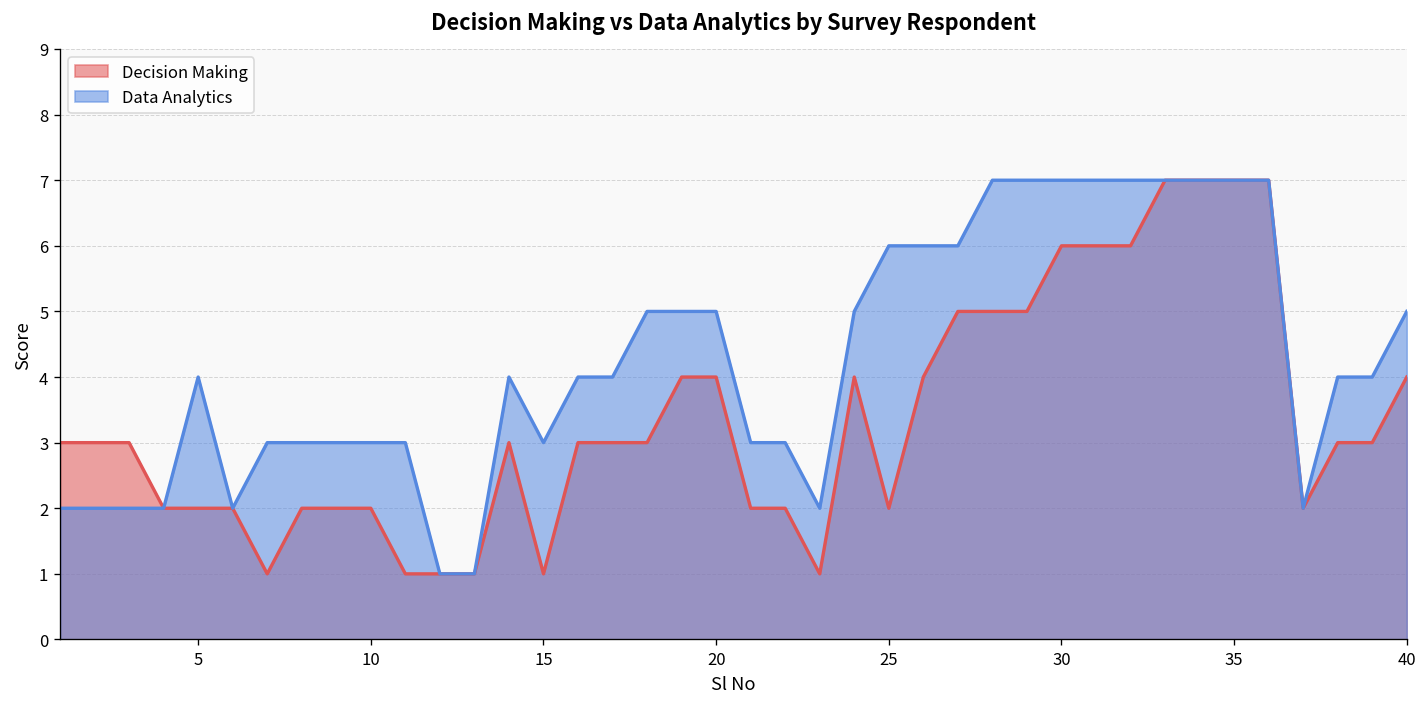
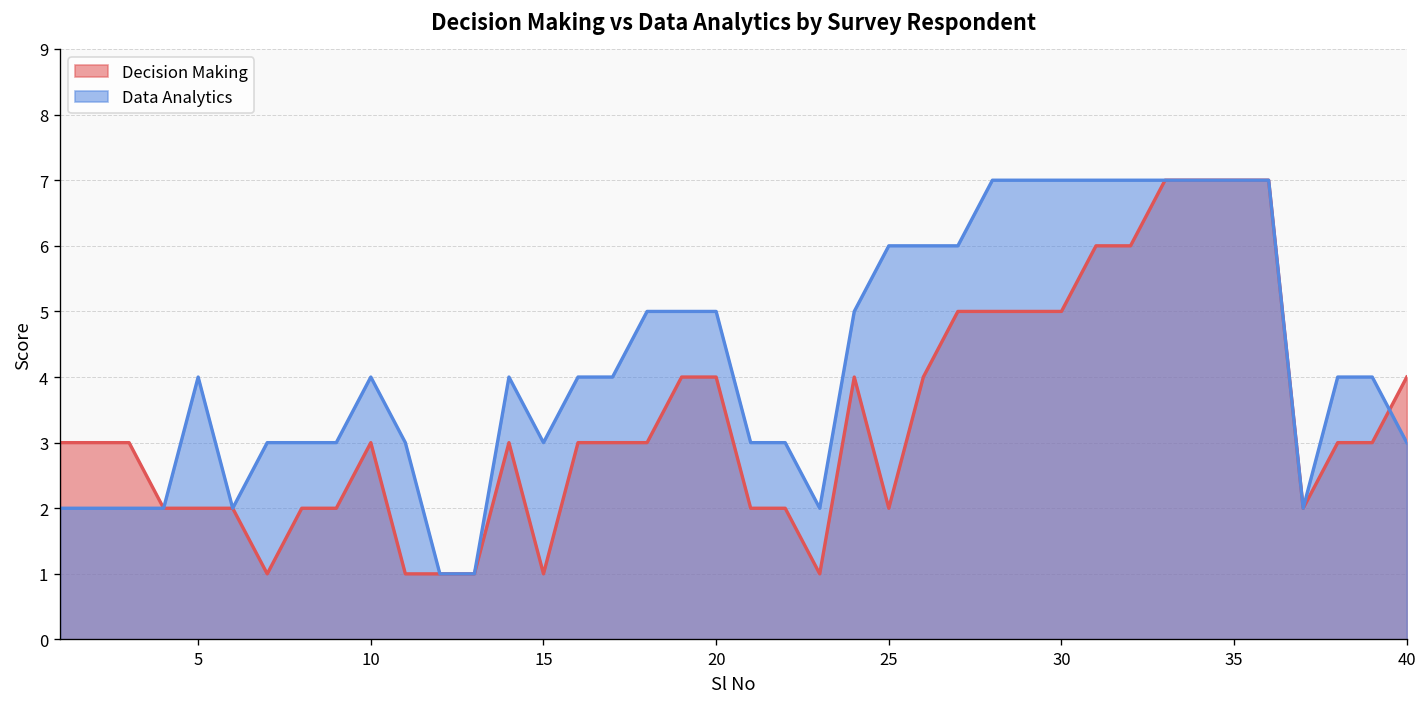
Decision Making, 10: 2 -> 3
Data Analytics, 10: 3 -> 4
Decision Making, 30: 6 -> 5
Data Analytics, 40: 5 -> 3
